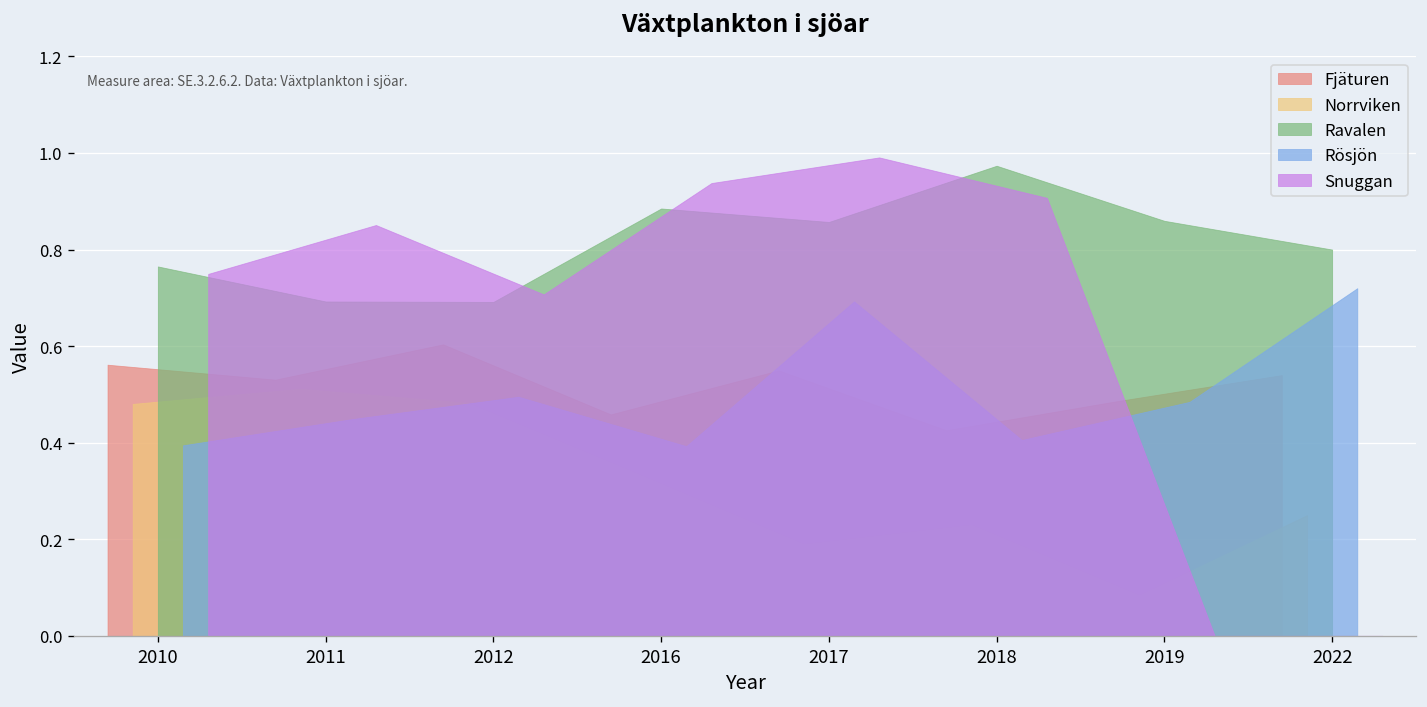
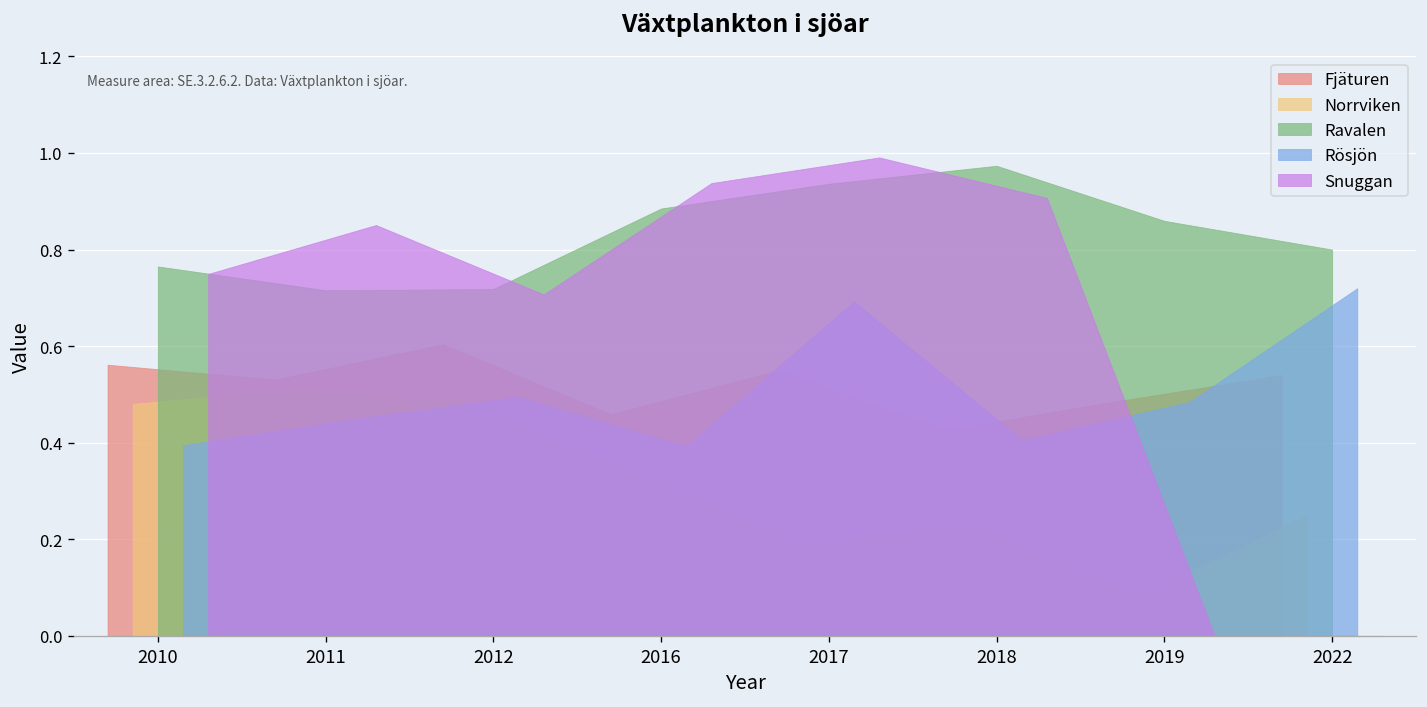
Ravalen, 2011: 0.69 -> 0.72
Ravalen, 2012: 0.69 -> 0.72
Ravalen, 2017: 0.86 -> 0.94
